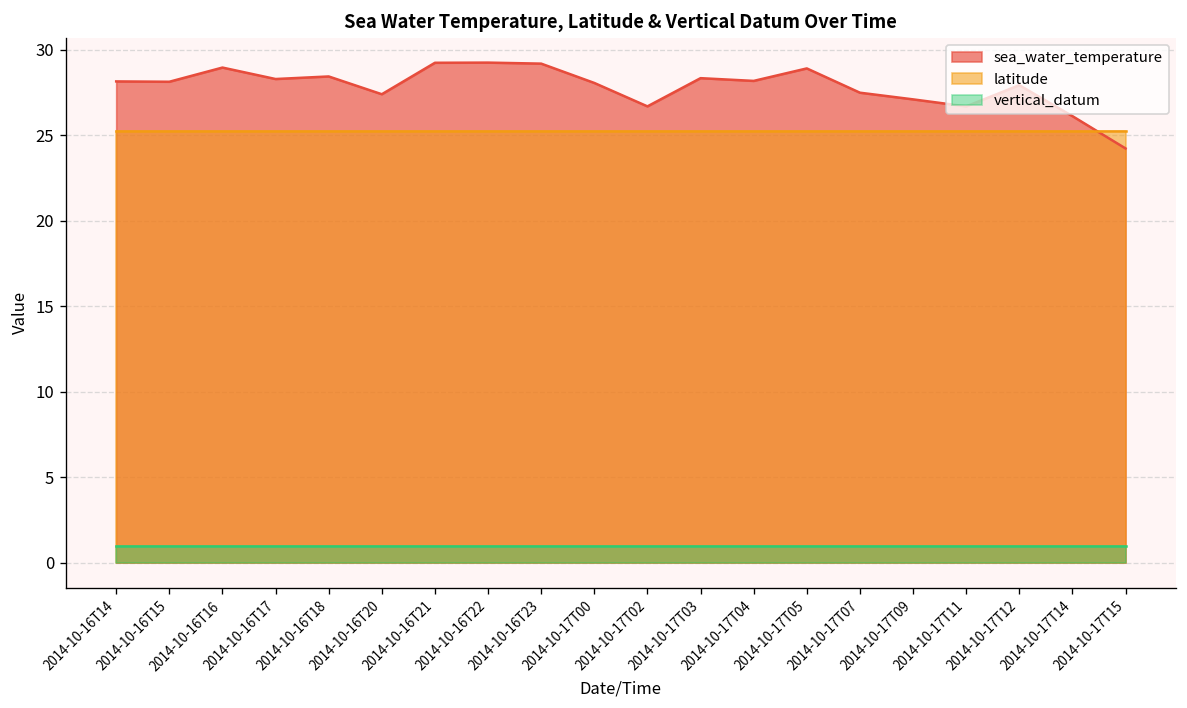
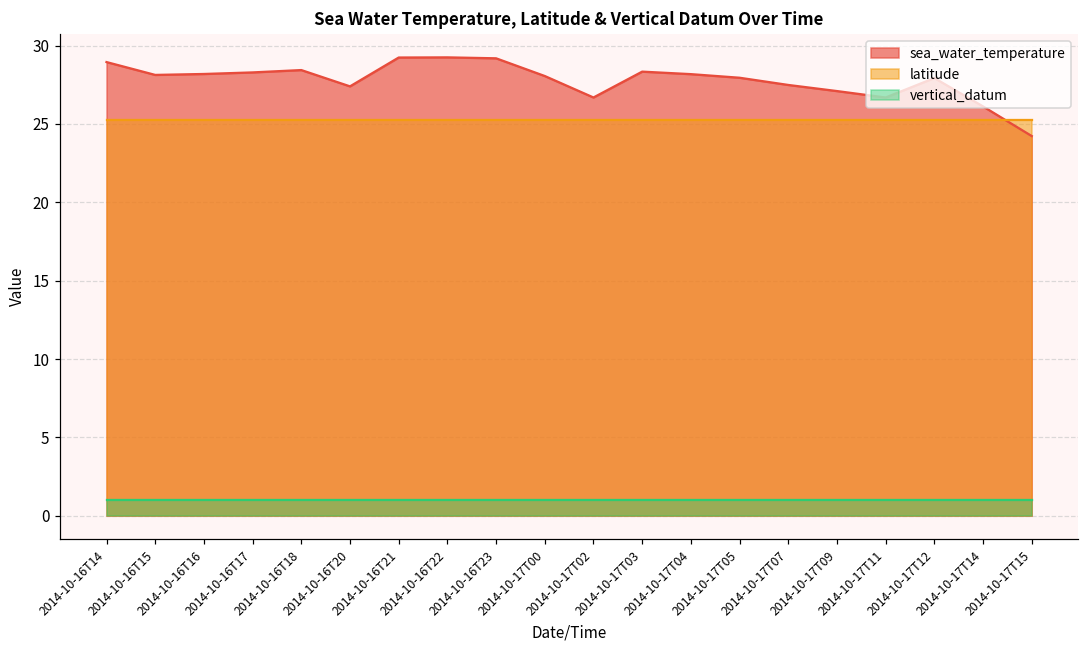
sea_water_temperature, 2014-10-16T14: 28.2 -> 29.0
sea_water_temperature, 2014-10-16T16: 29.0 -> 28.2
sea_water_temperature, 2014-10-17T05: 28.9 -> 28.0
